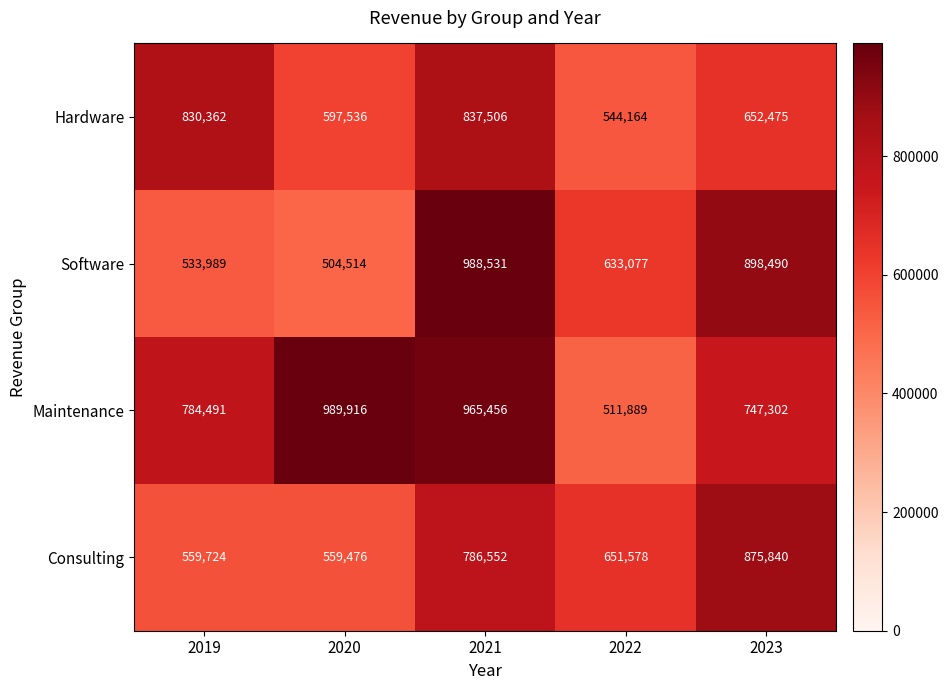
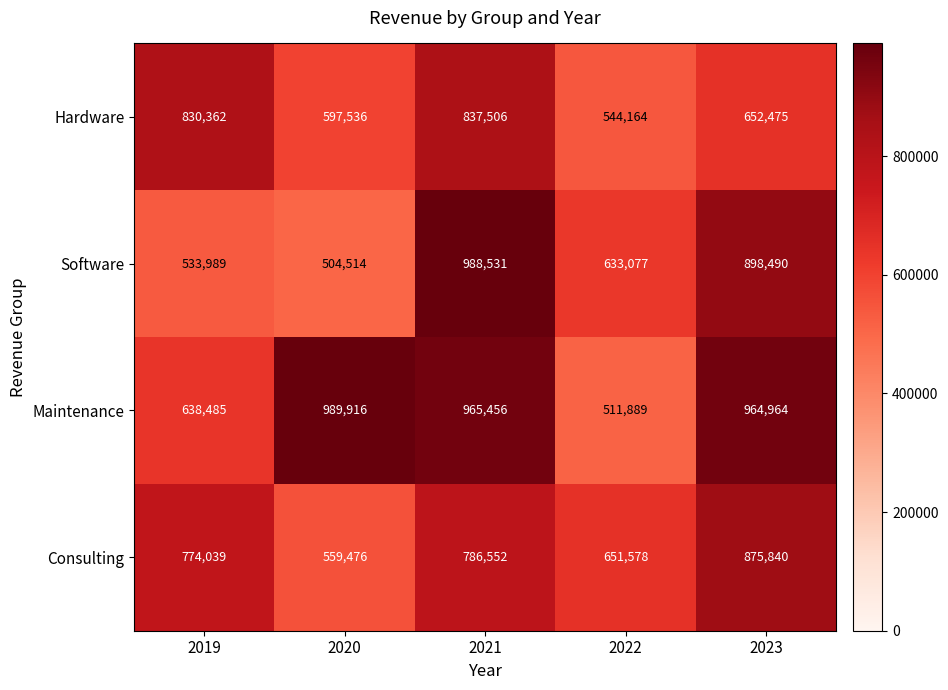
Maintenance, 2019: 784,491 -> 638,485
Maintenance, 2023: 747,302 -> 964,964
Consulting, 2019: 559,724 -> 774,039
